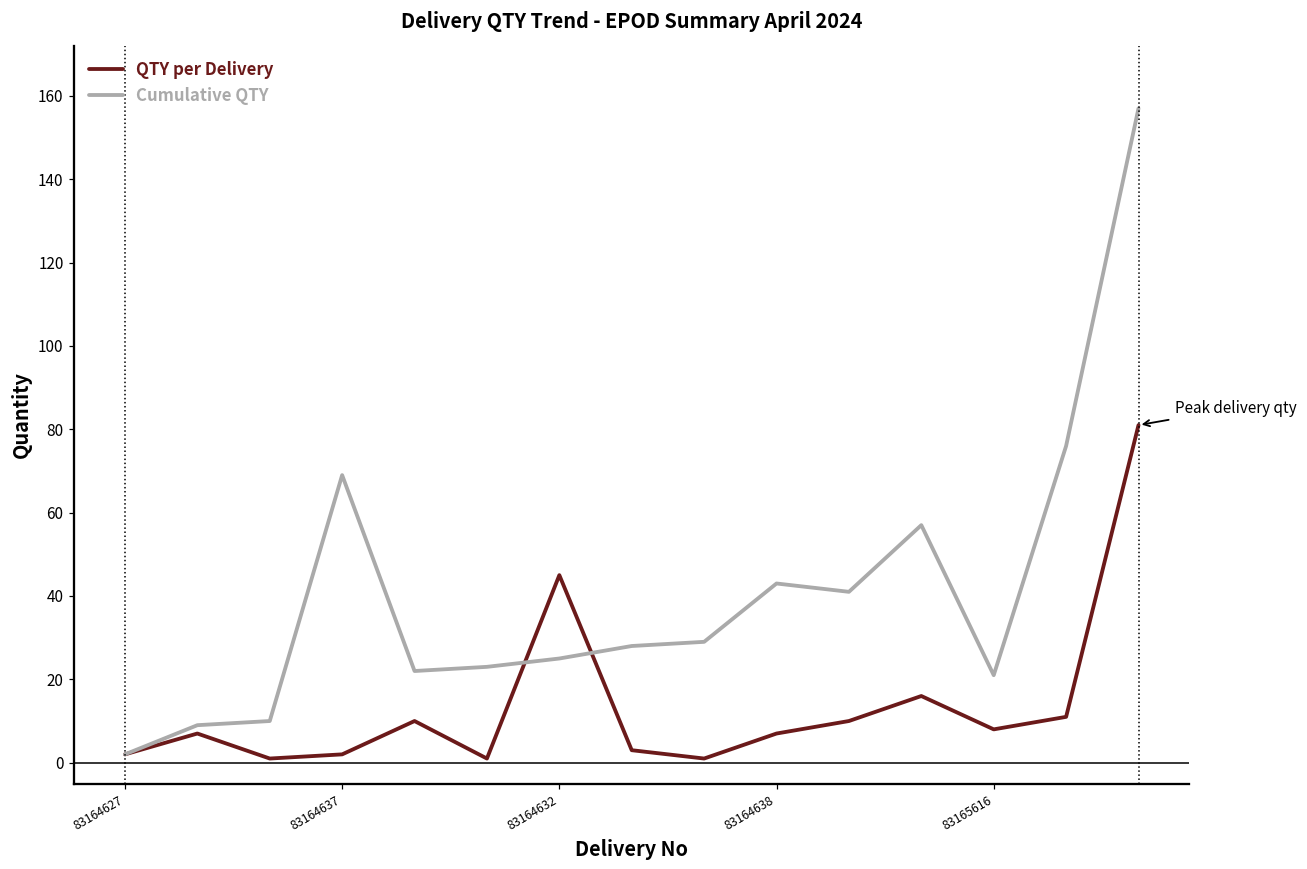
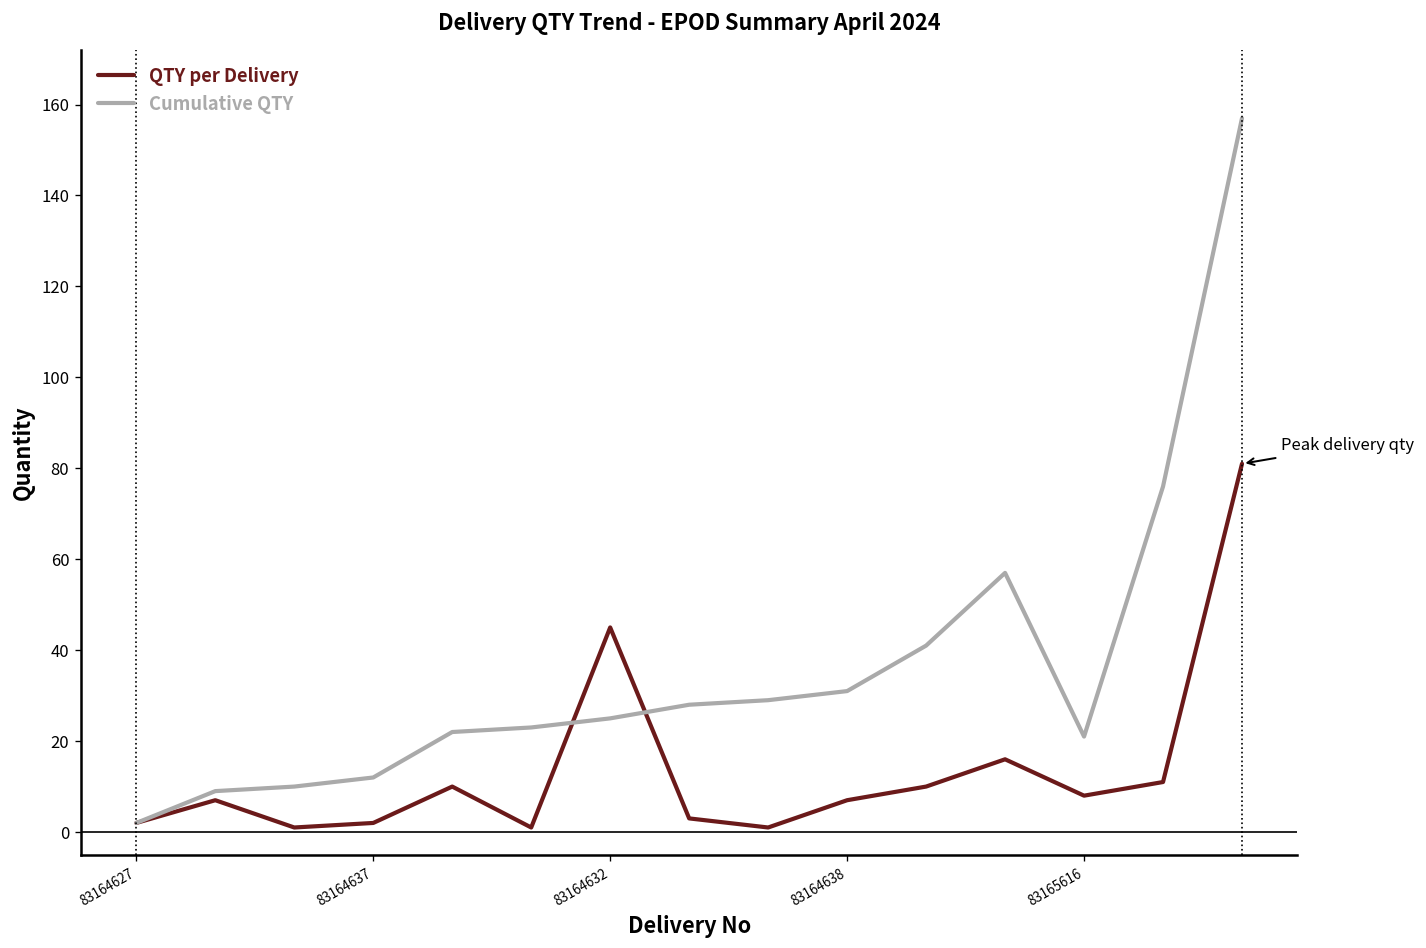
Cumulative QTY, 83164637: 69 -> 12
Cumulative QTY, 83164638: 43 -> 31
